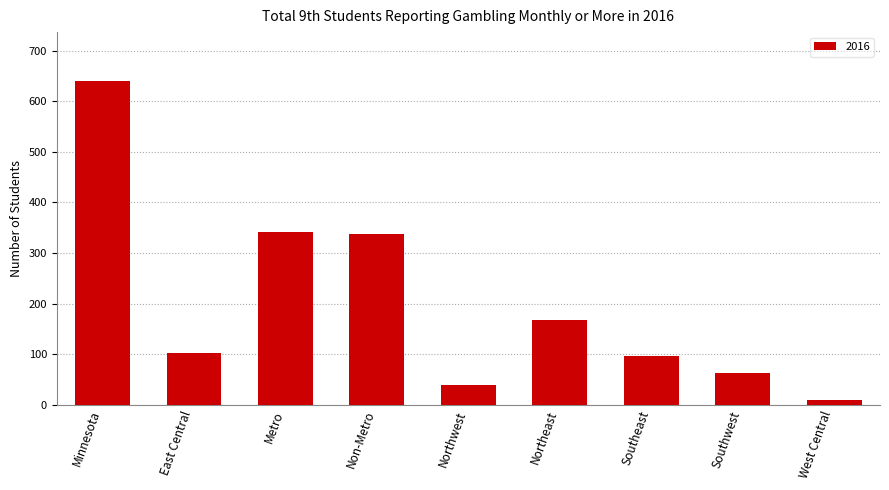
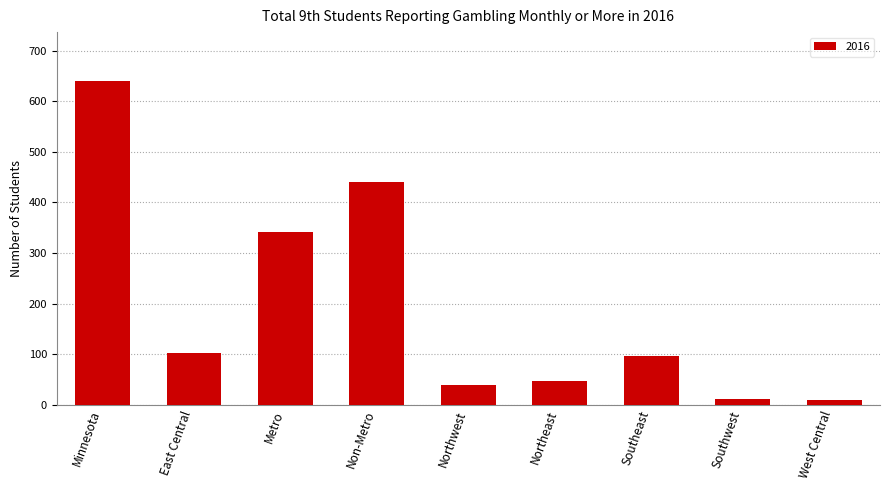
Non-Metro: 340 -> 440
Northeast: 170 -> 50
Southwest: 60 -> 10
